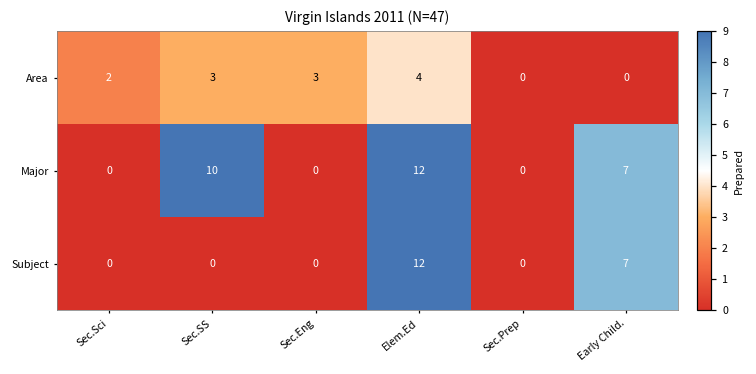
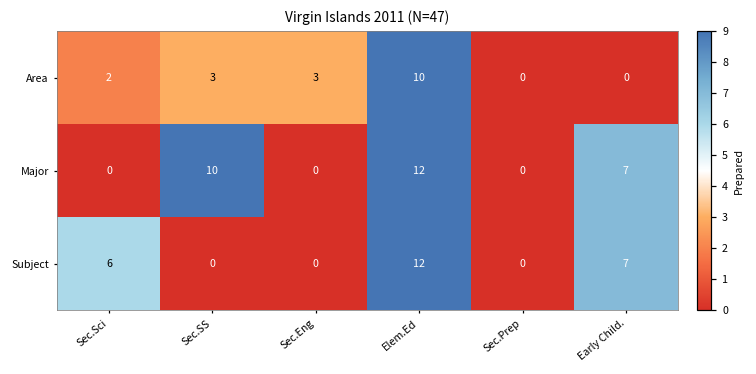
Area, Elem.Ed: 4 -> 10
Subject, Sec.Sci: 0 -> 6
